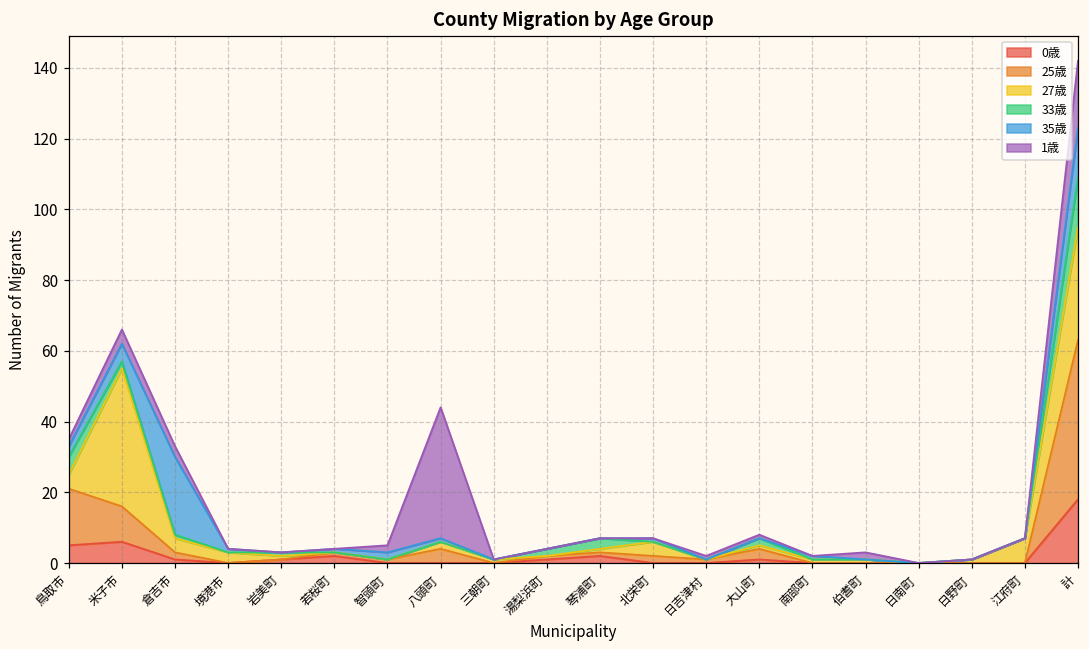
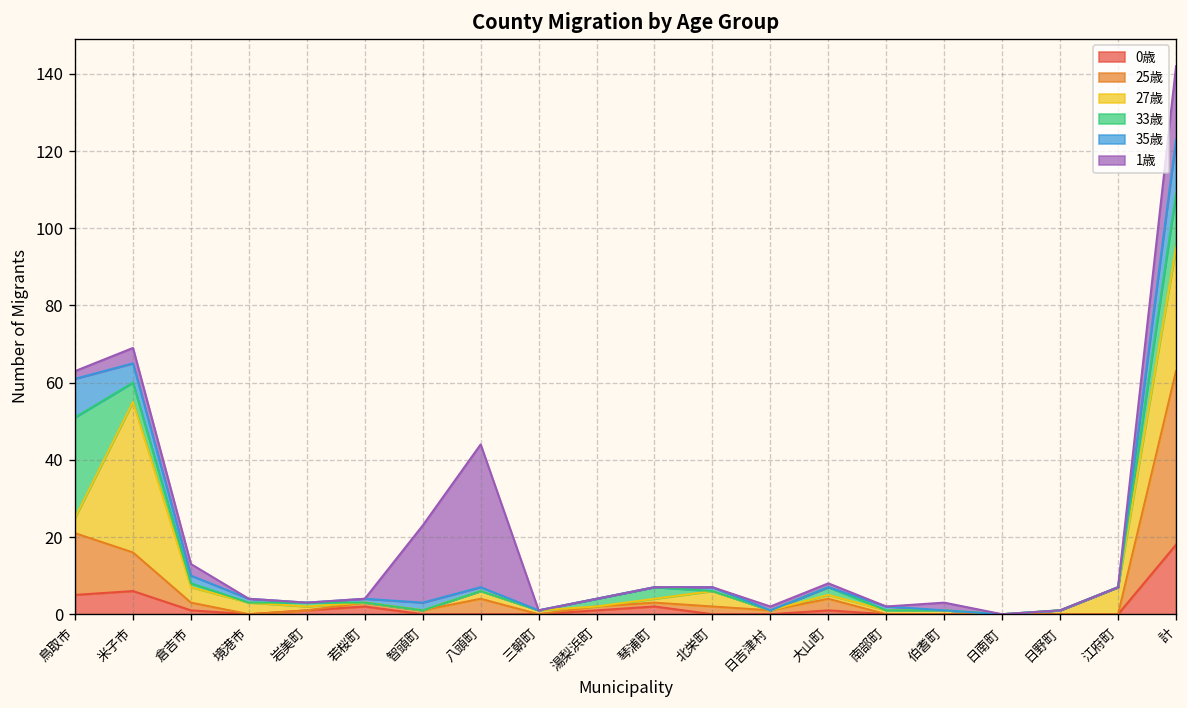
33歳, 鳥取市: 5 -> 26
35歳, 鳥取市: 3 -> 10
33歳, 米子市: 2 -> 5
35歳, 倉吉市: 22 -> 2
1歳, 智頭町: 2 -> 20
